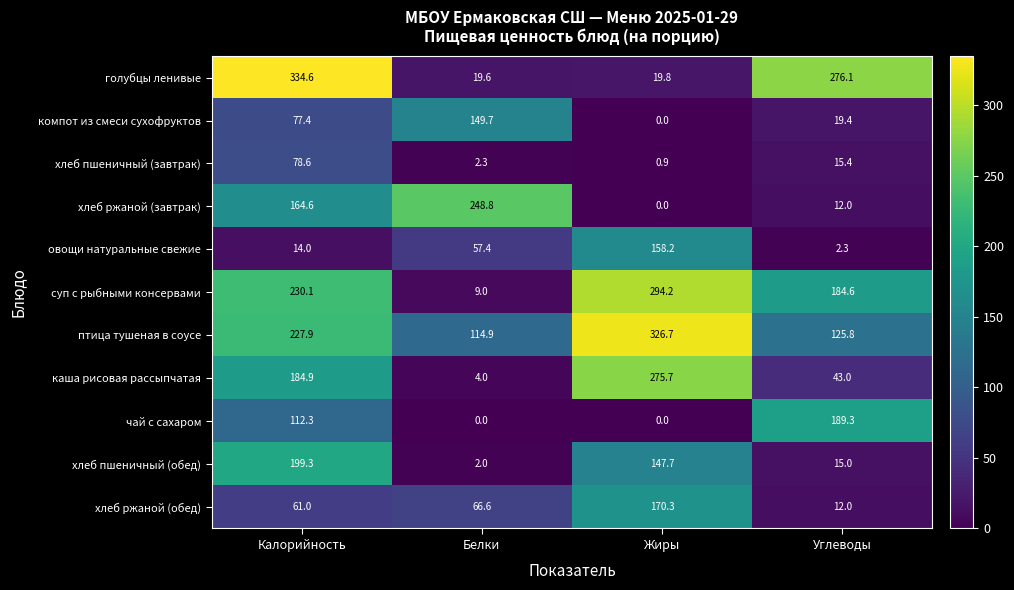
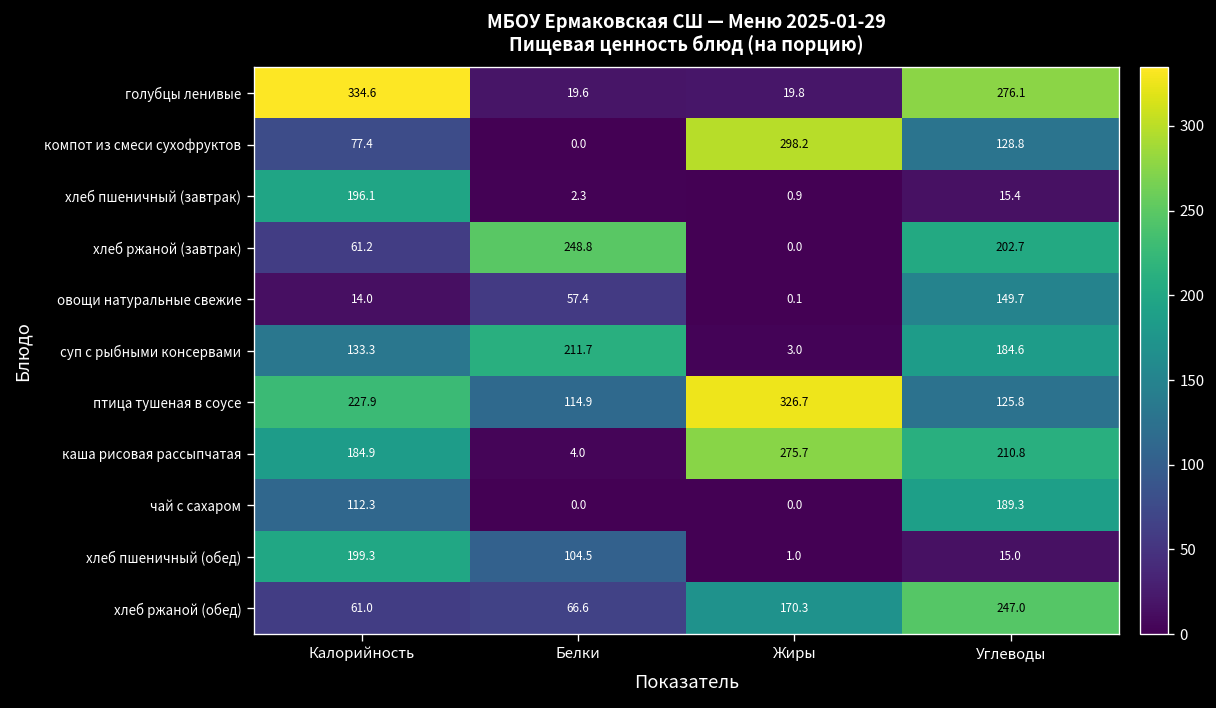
компот из смеси сухофруктов, Белки: 149.7 -> 0.0
компот из смеси сухофруктов, Жиры: 0.0 -> 298.2
компот из смеси сухофруктов, Углеводы: 19.4 -> 128.8
хлеб пшеничный (завтрак), Калорийность: 78.6 -> 196.1
хлеб ржаной (завтрак), Калорийность: 164.6 -> 61.2
хлеб ржаной (завтрак), Углеводы: 12.0 -> 202.7
овощи натуральные свежие, Жиры: 158.2 -> 0.1
овощи натуральные свежие, Углеводы: 2.3 -> 149.7
суп с рыбными консервами, Калорийность: 230.1 -> 133.3
суп с рыбными консервами, Белки: 9.0 -> 211.7
суп с рыбными консервами, Жиры: 294.2 -> 3.0
каша рисовая рассыпчатая, Углеводы: 43.0 -> 210.8
хлеб пшеничный (обед), Белки: 2.0 -> 104.5
хлеб пшеничный (обед), Жиры: 147.7 -> 1.0
хлеб ржаной (обед), Углеводы: 12.0 -> 247.0
